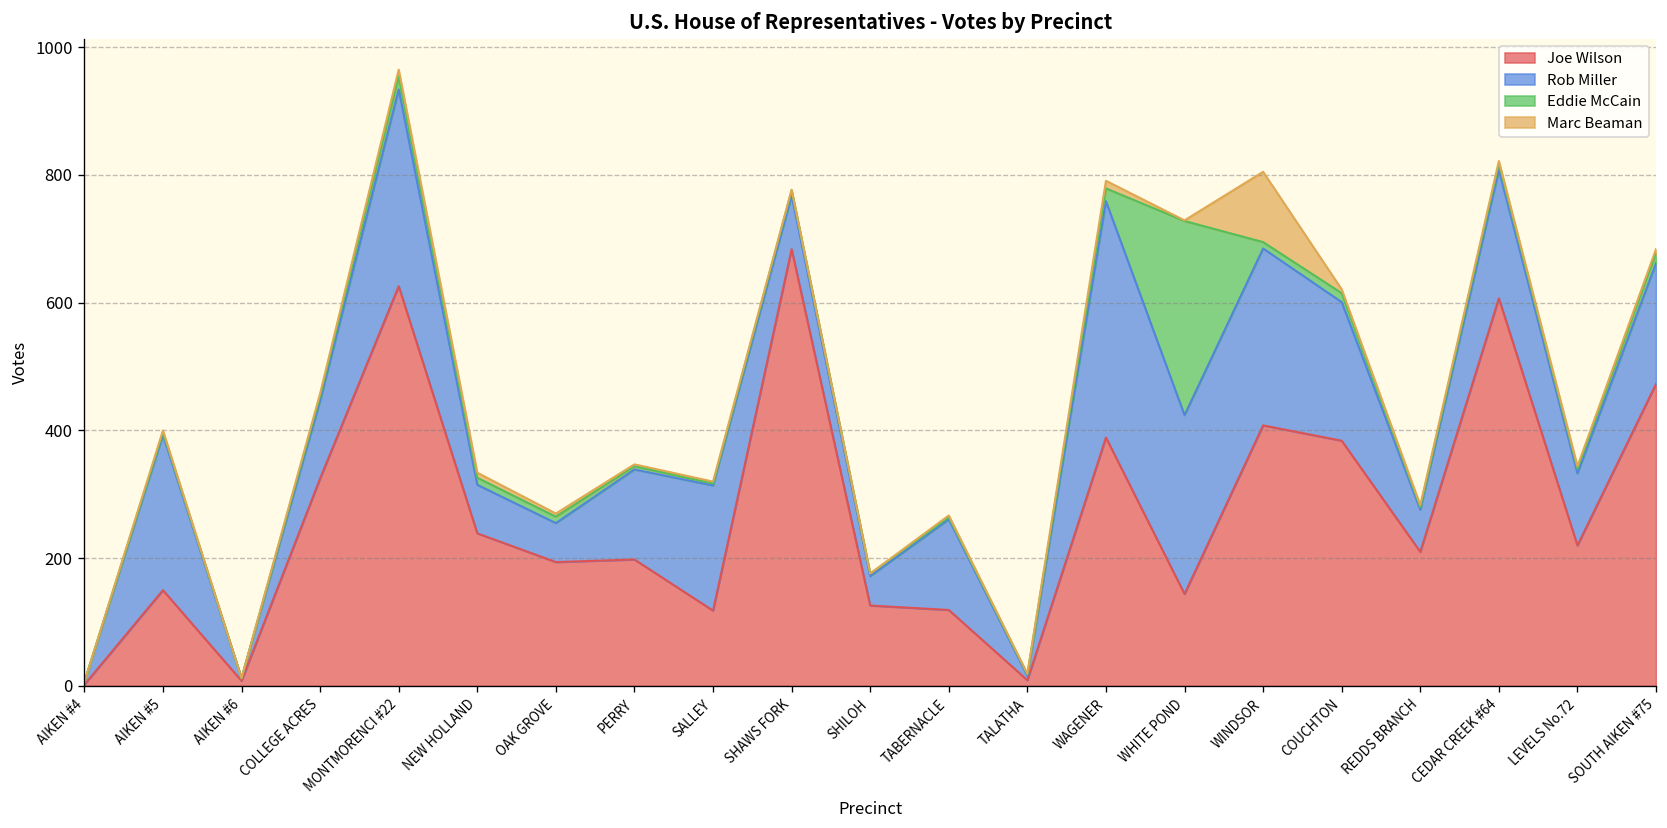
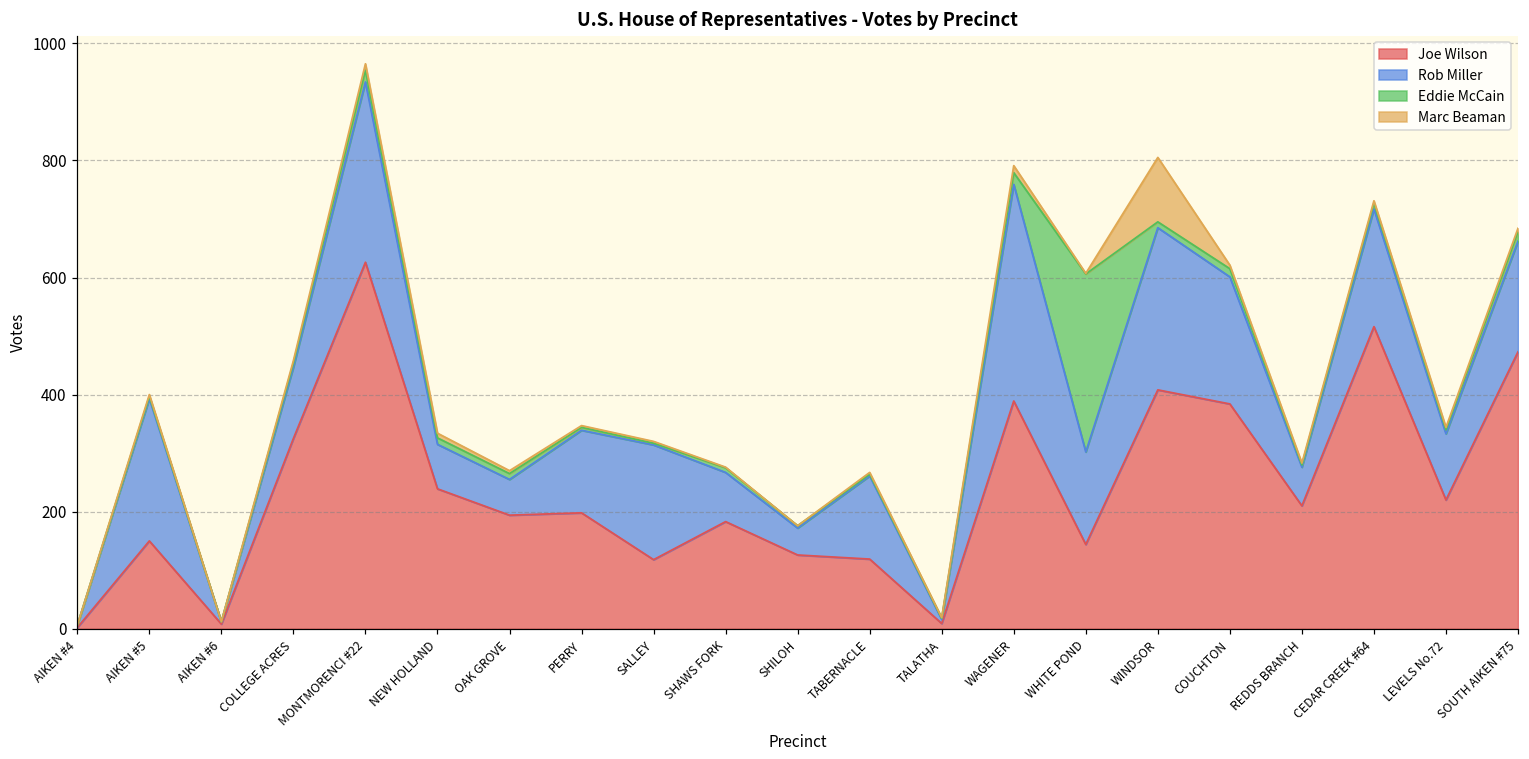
Joe Wilson, SHAWS FORK: 680 -> 180
Rob Miller, WHITE POND: 280 -> 160
Joe Wilson, CEDAR CREEK #64: 610 -> 520
